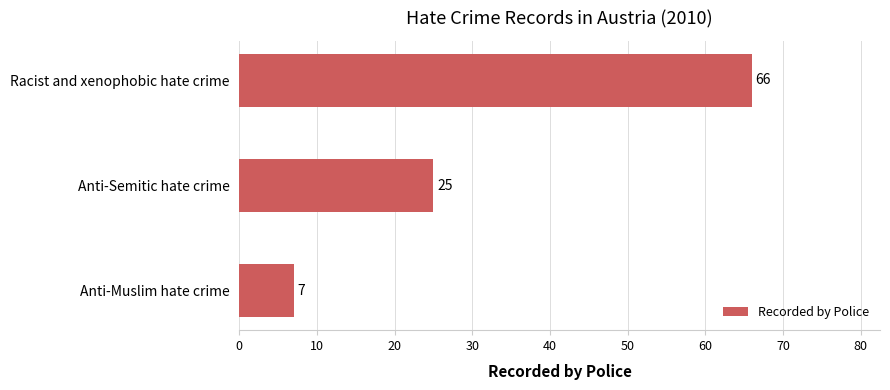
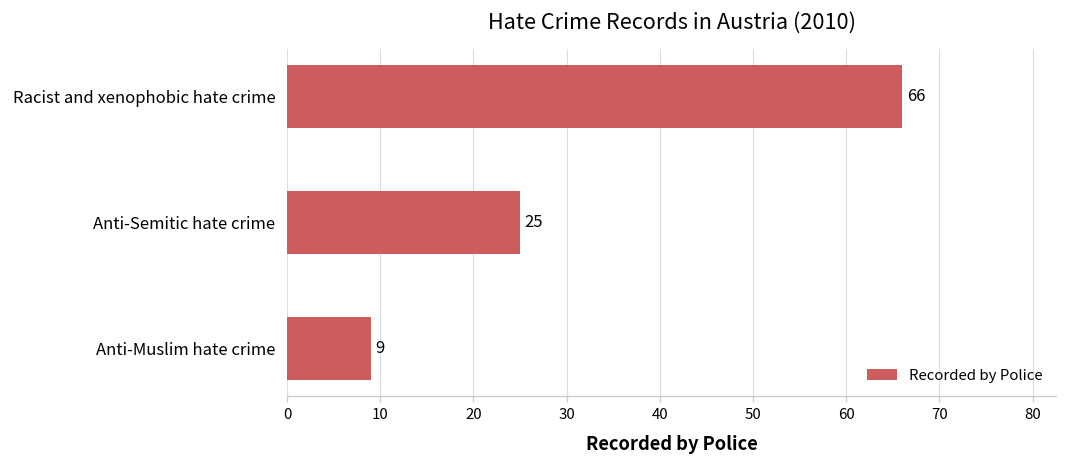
Anti-Muslim hate crime: 7 -> 9
